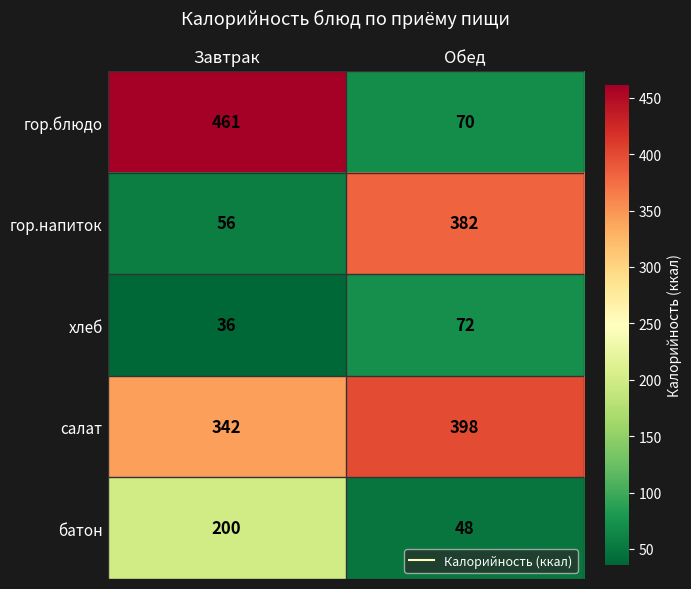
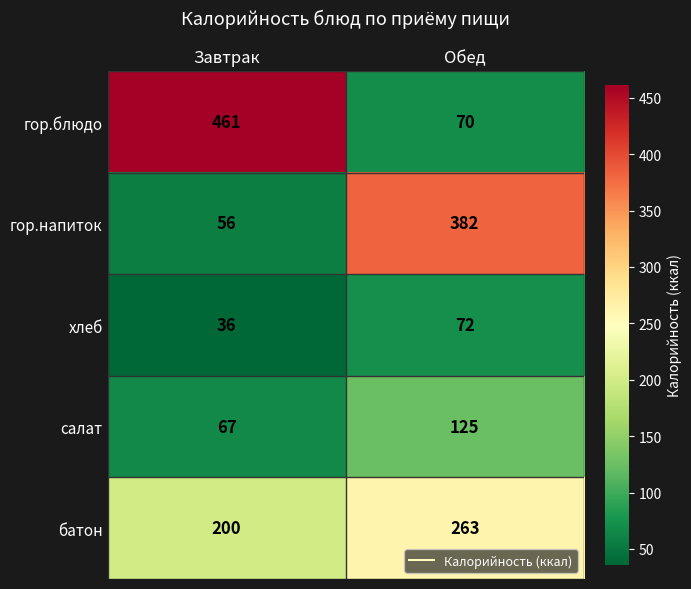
салат, Завтрак: 342 -> 67
салат, Обед: 398 -> 125
батон, Обед: 48 -> 263
